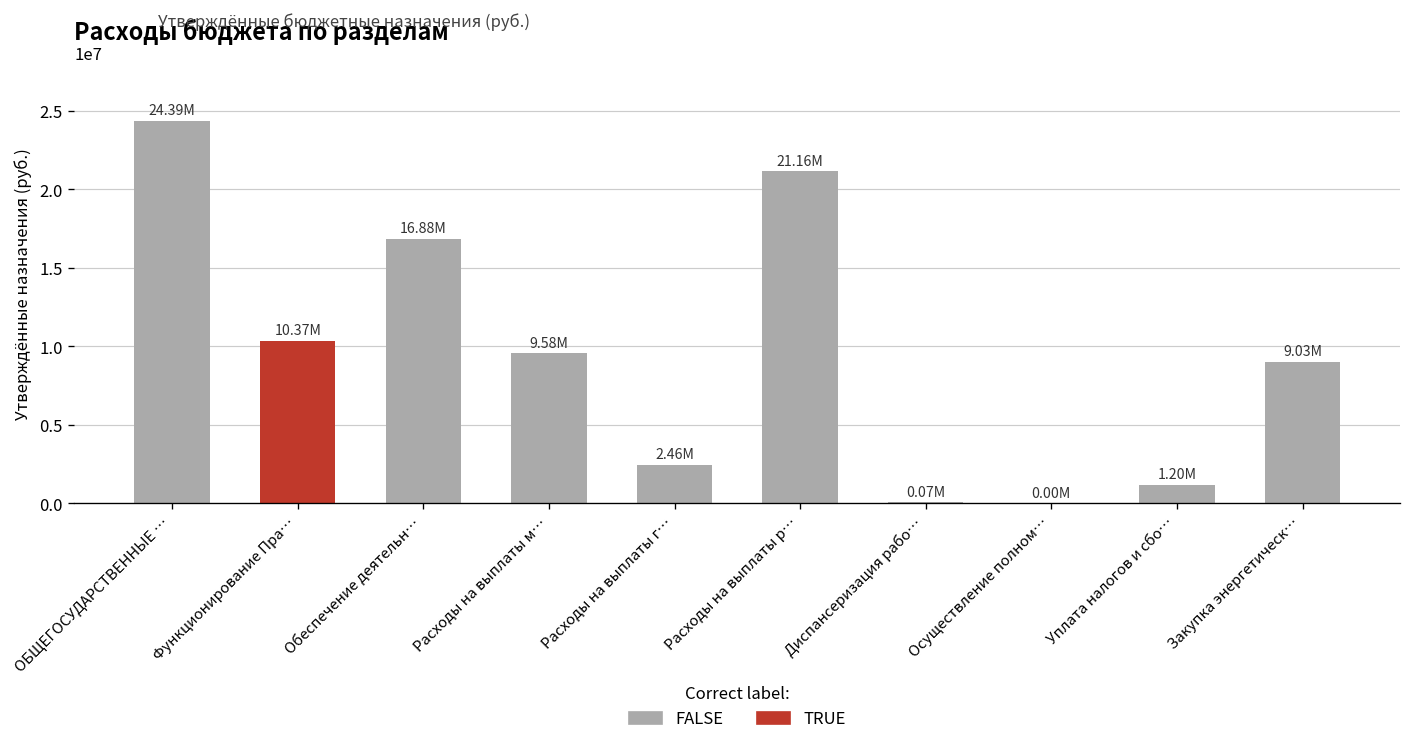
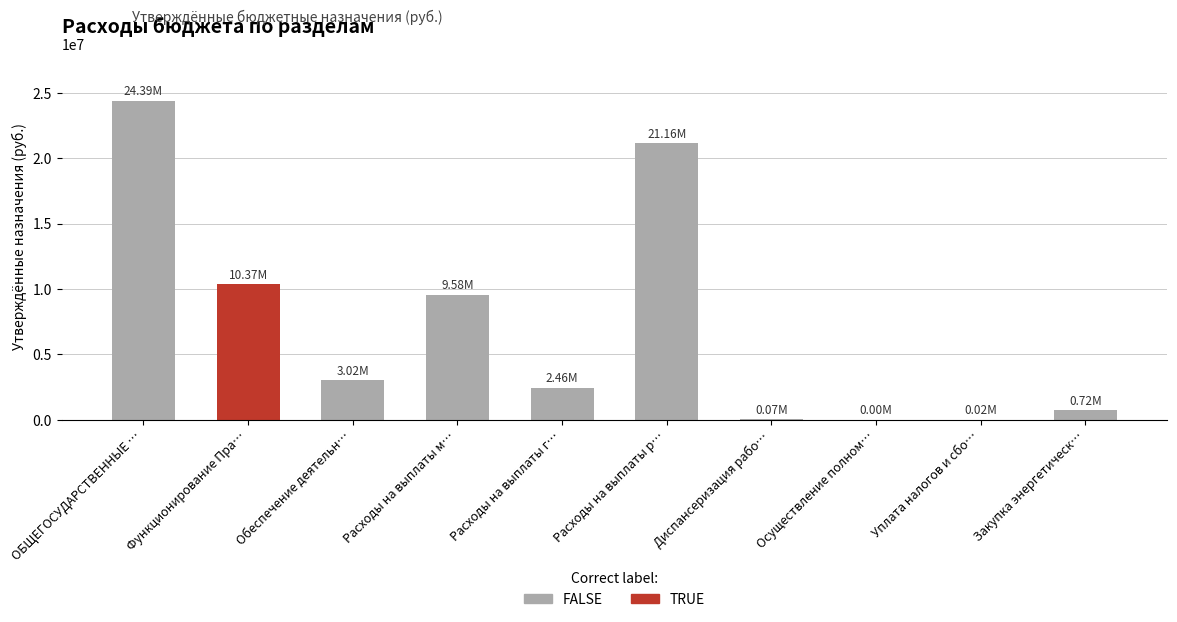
Обеспечение деятельн…: 16.88M -> 3.02M
Уплата налогов и сбо…: 1.20M -> 0.02M
Закупка энергетическ…: 9.03M -> 0.72M
